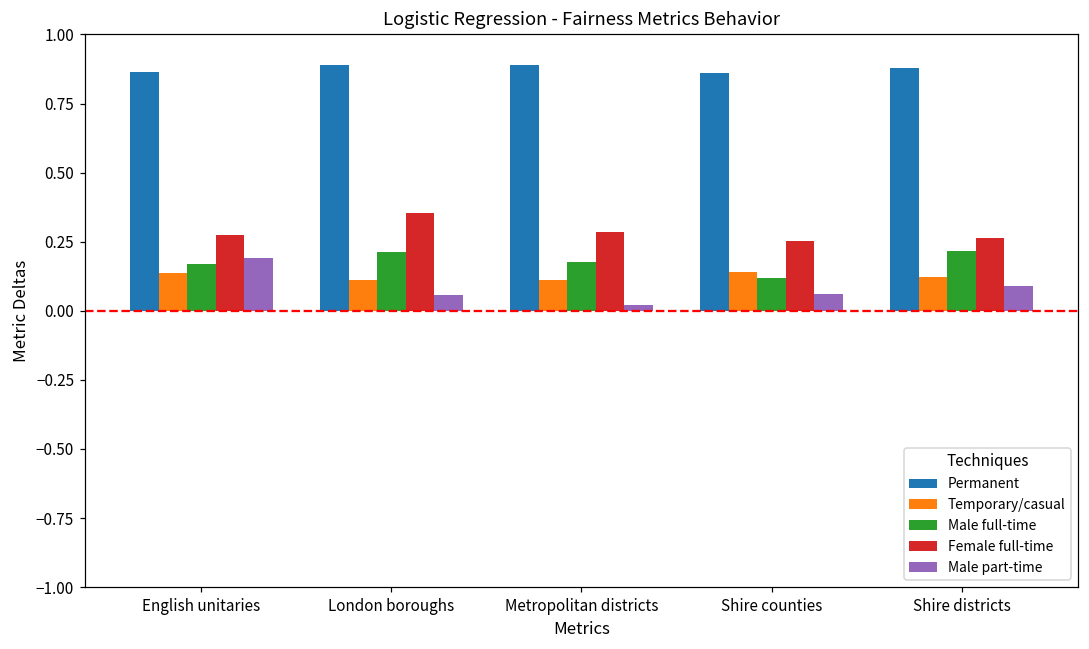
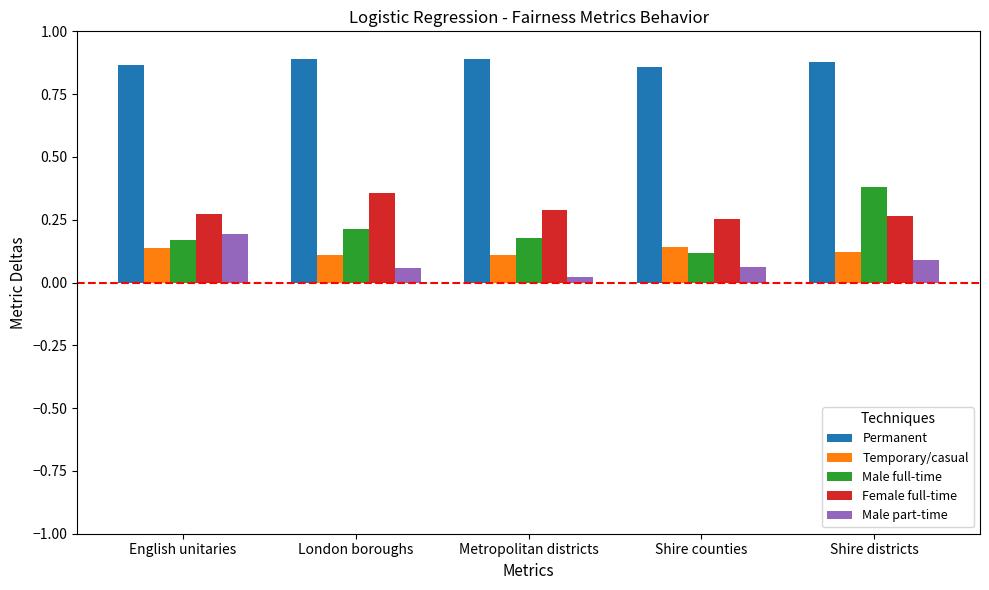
Male full-time, Shire districts: 0.22 -> 0.38
